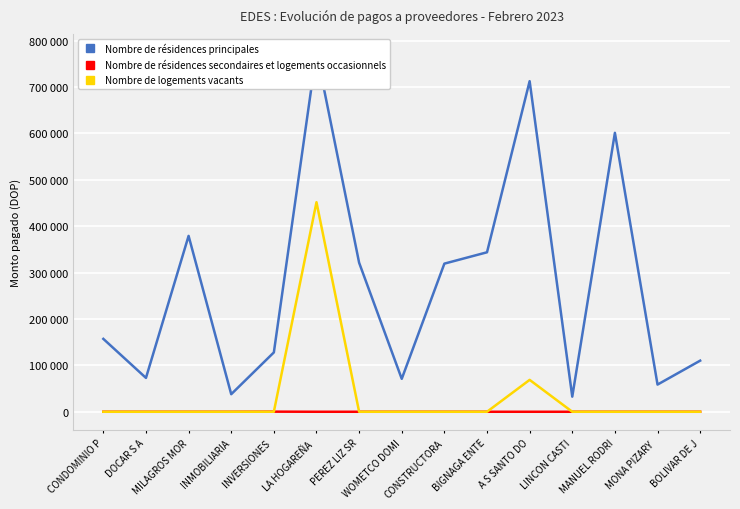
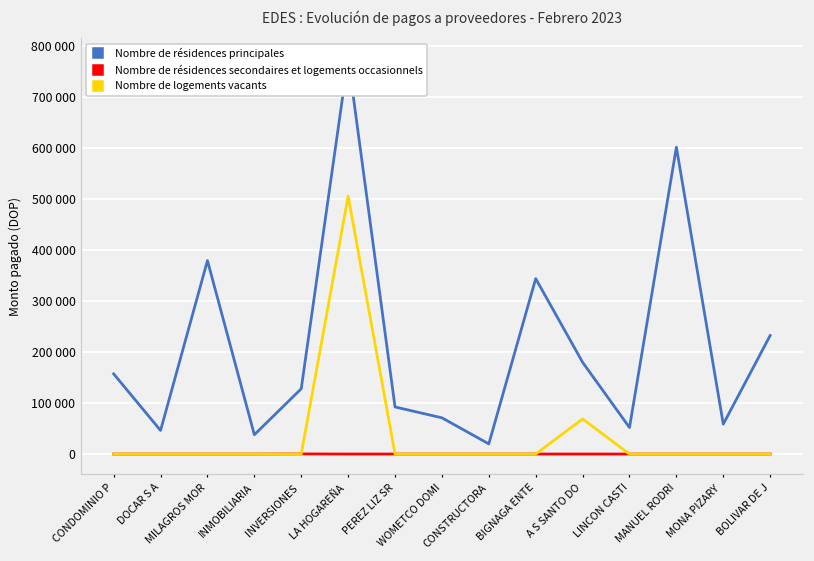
Nombre de résidences principales, DOCAR S A: 70000 -> 50000
Nombre de logements vacants, LA HOGAREÑA: 450000 -> 510000
Nombre de résidences principales, PEREZ LIZ SR: 320000 -> 90000
Nombre de résidences principales, CONSTRUCTORA: 320000 -> 20000
Nombre de résidences principales, A S SANTO DO: 710000 -> 180000
Nombre de résidences principales, LINCON CASTI: 30000 -> 50000
Nombre de résidences principales, BOLIVAR DE J: 110000 -> 230000
